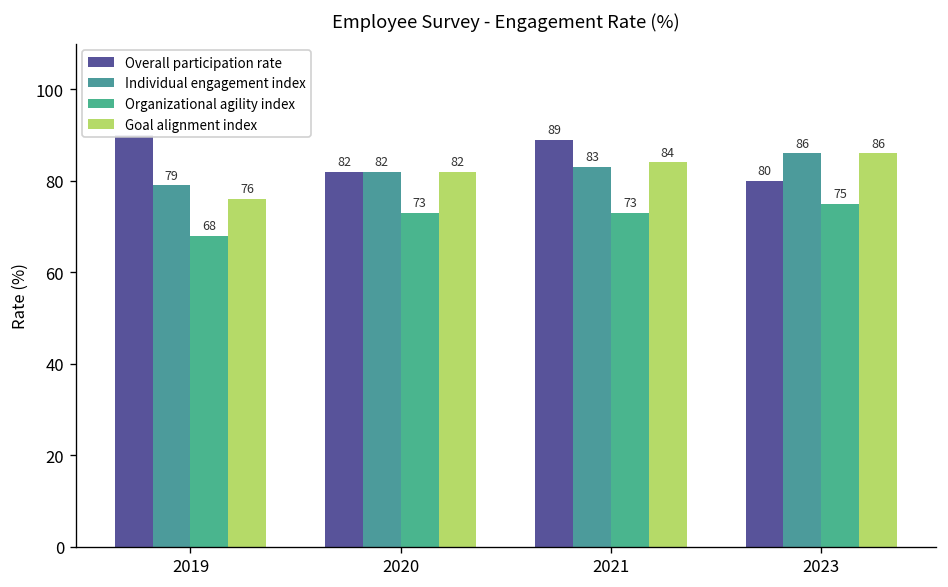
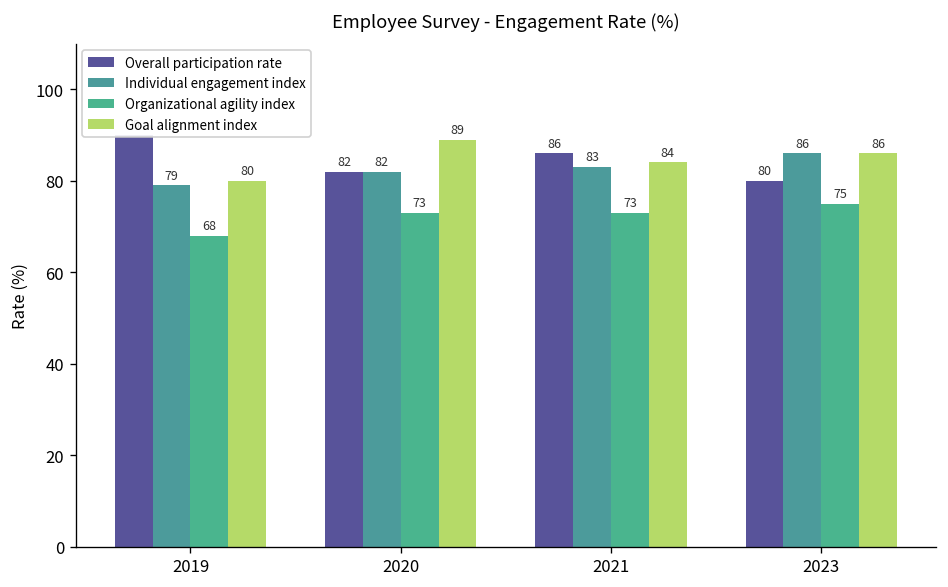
Goal alignment index, 2019: 76 -> 80
Goal alignment index, 2020: 82 -> 89
Overall participation rate, 2021: 89 -> 86
